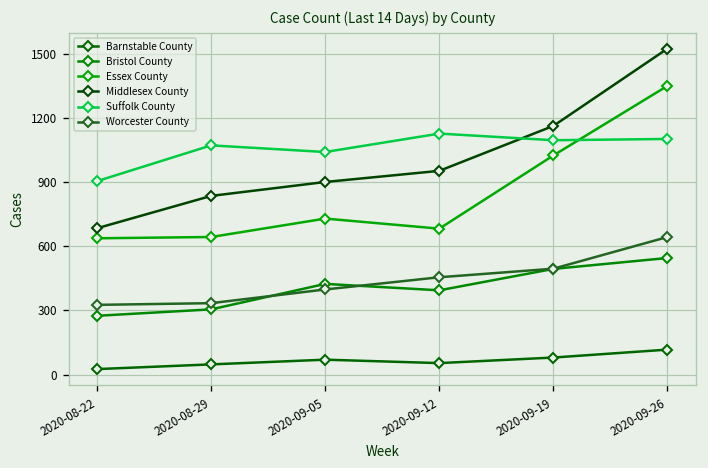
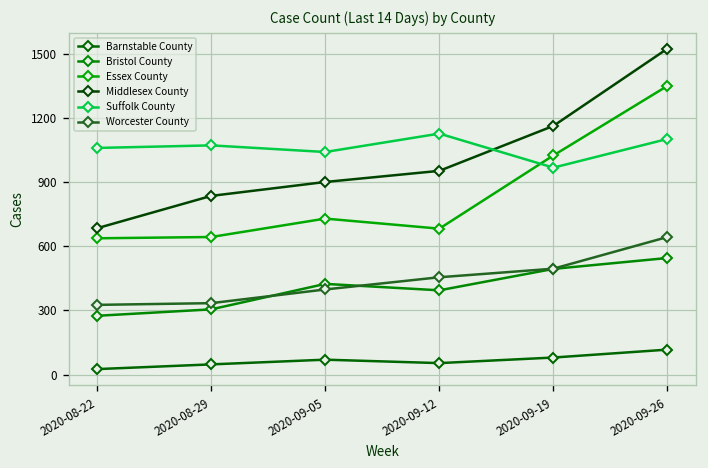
Suffolk County, 2020-08-22: 900 -> 1060
Suffolk County, 2020-09-19: 1100 -> 970
